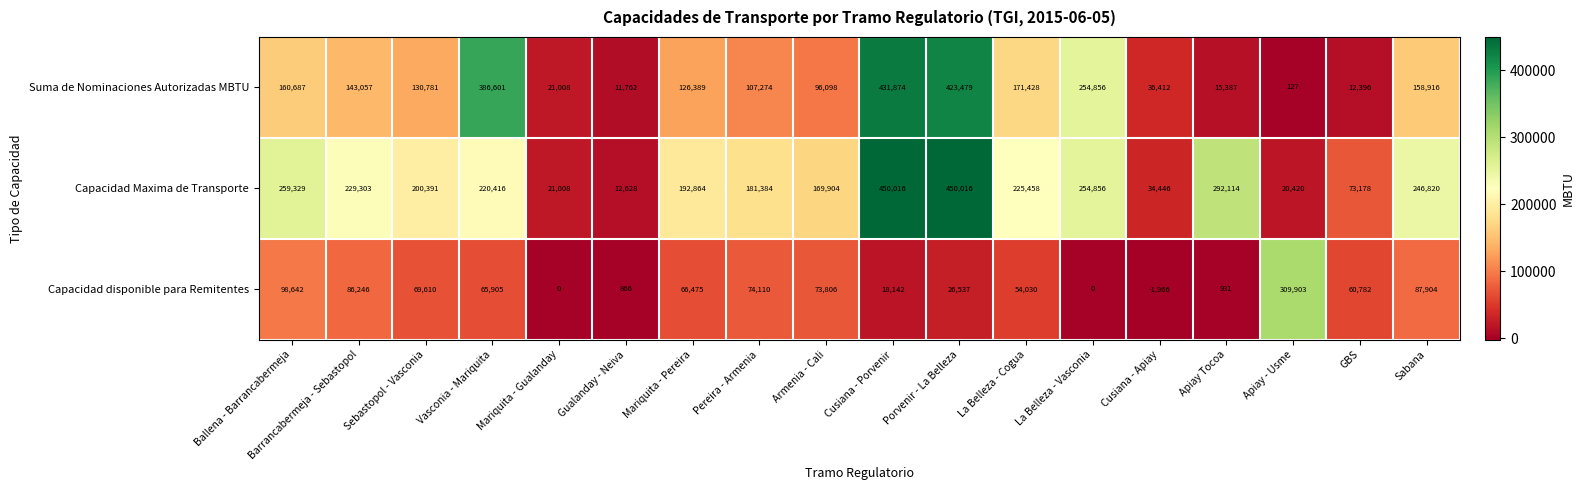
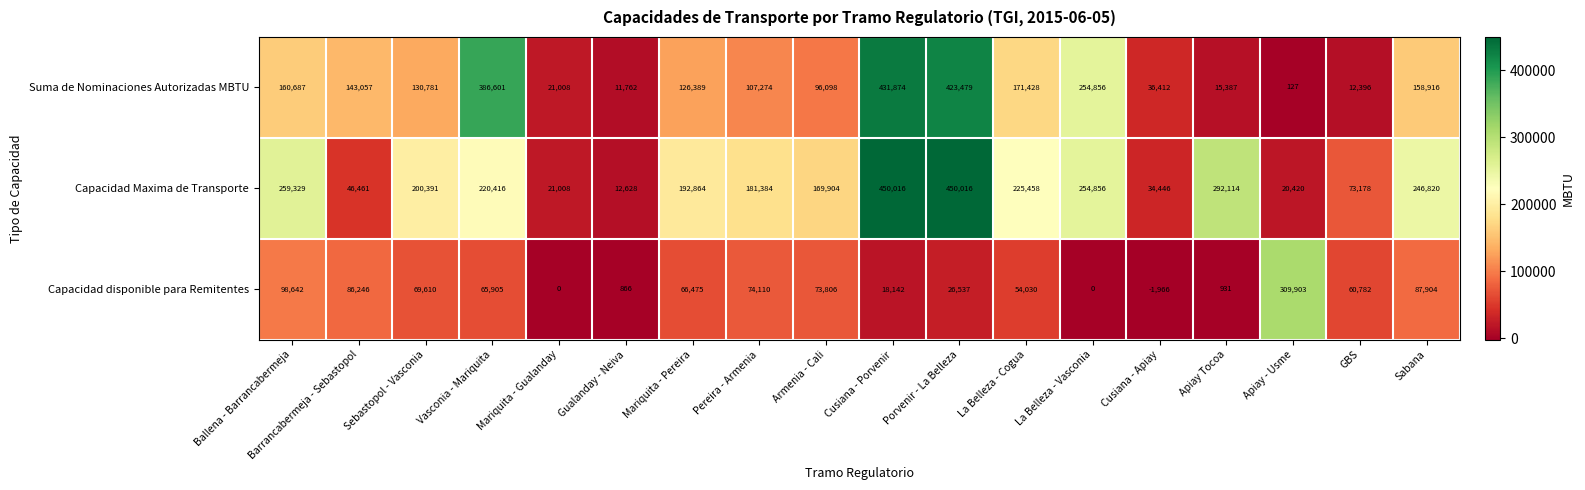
Capacidad Maxima de Transporte, Barrancabermeja - Sebastopol: 229,303 -> 46,461
